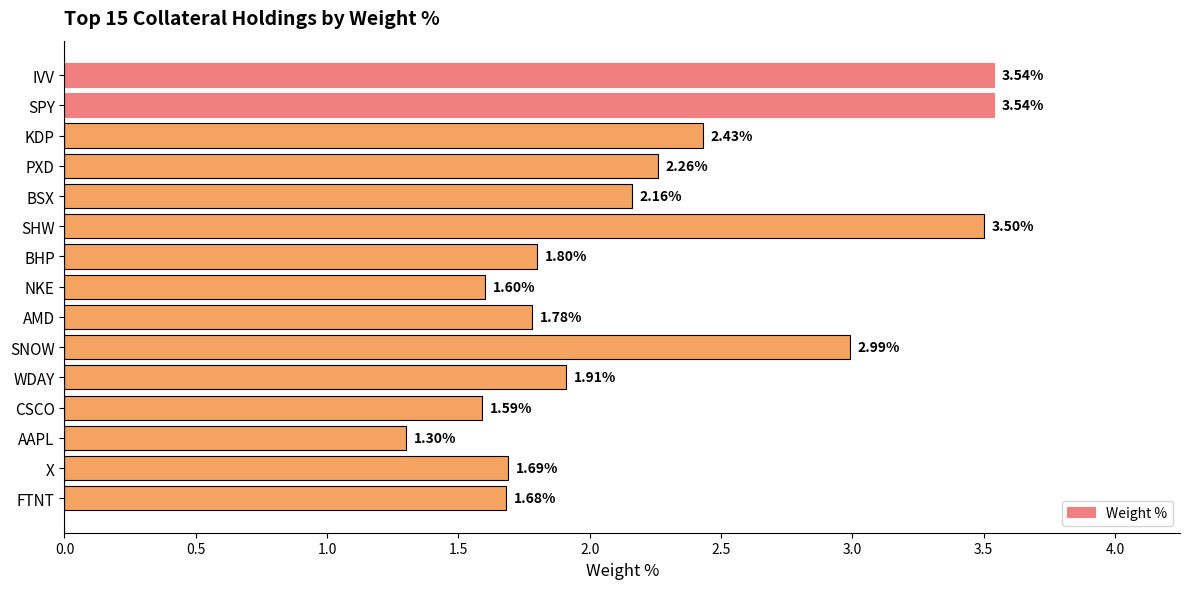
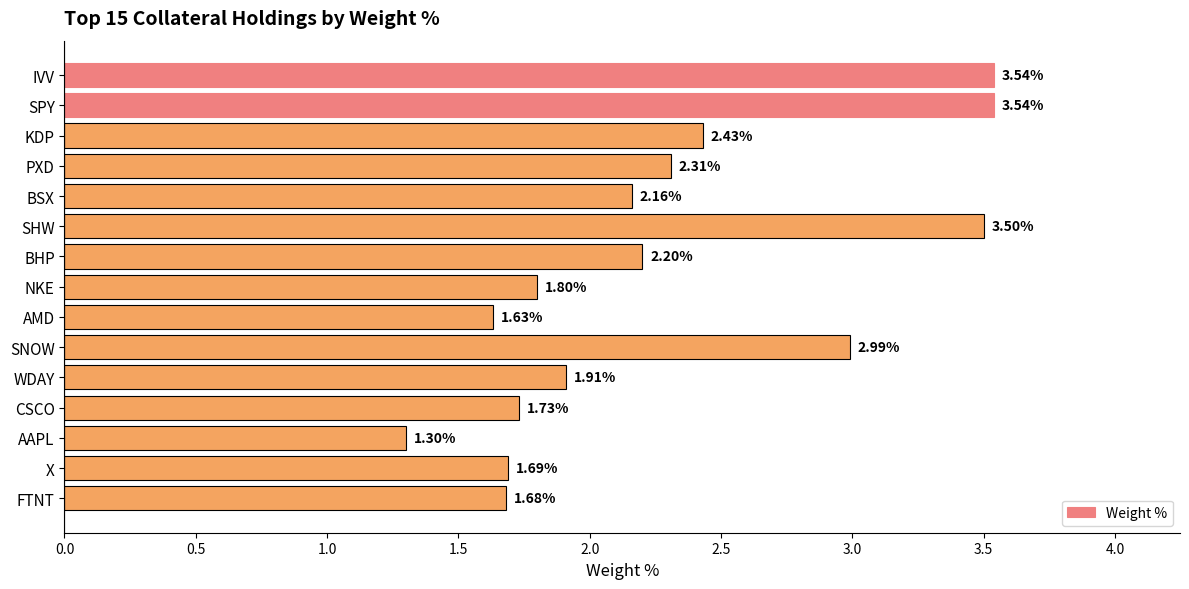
PXD: 2.26% -> 2.31%
BHP: 1.80% -> 2.20%
NKE: 1.60% -> 1.80%
AMD: 1.78% -> 1.63%
CSCO: 1.59% -> 1.73%
